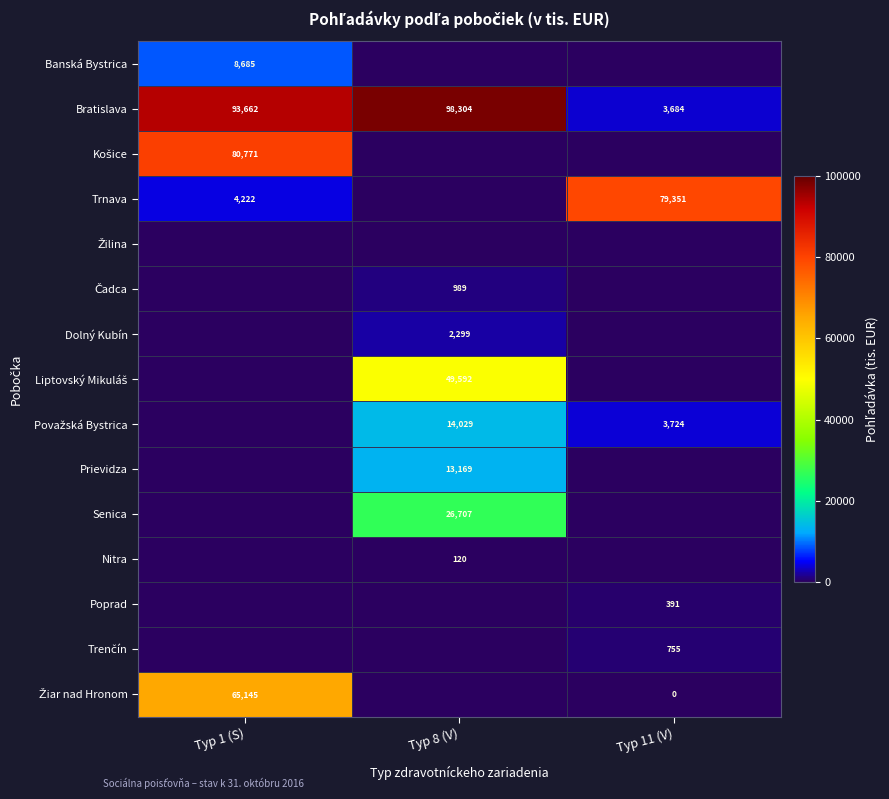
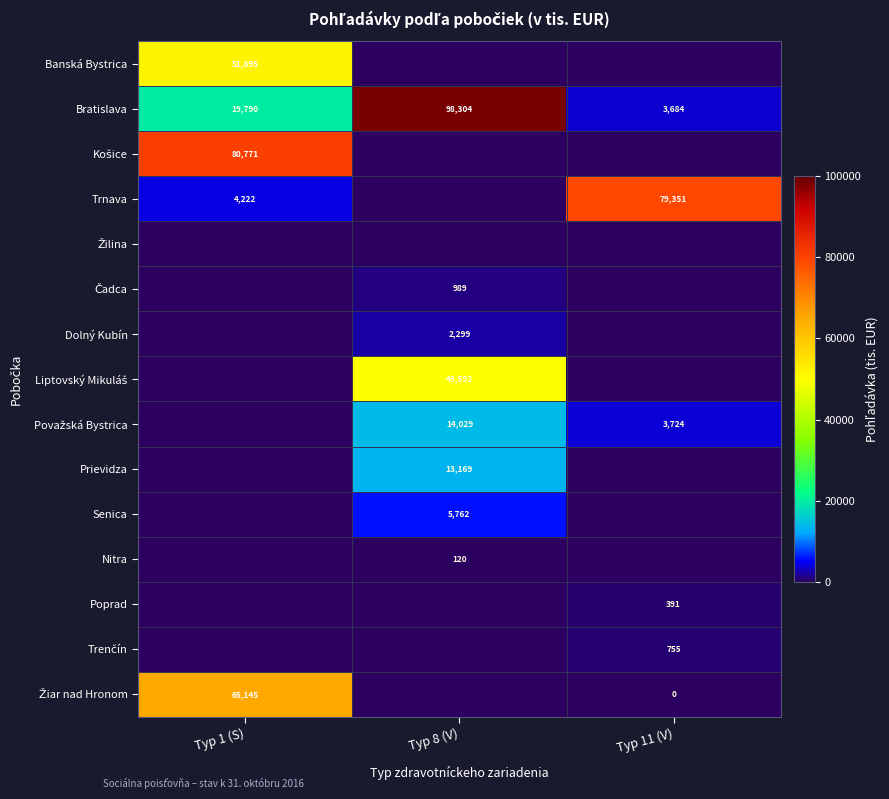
Banská Bystrica, Typ 1 (S): 8,685 -> 51,895
Bratislava, Typ 1 (S): 93,662 -> 19,790
Senica, Typ 8 (V): 26,707 -> 5,762
